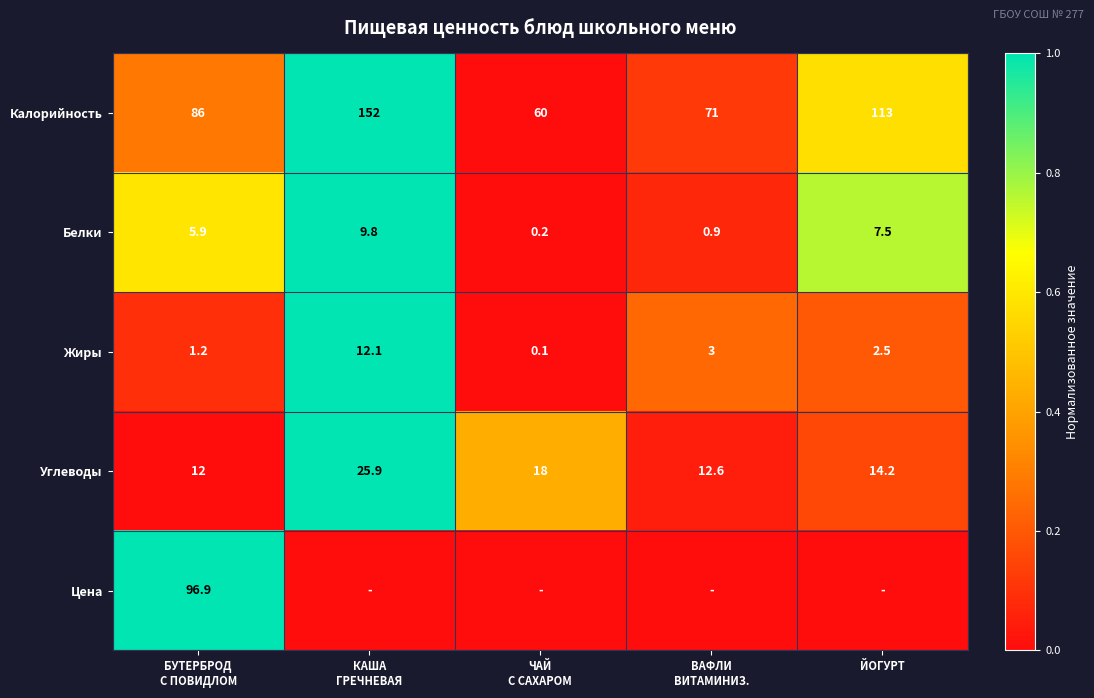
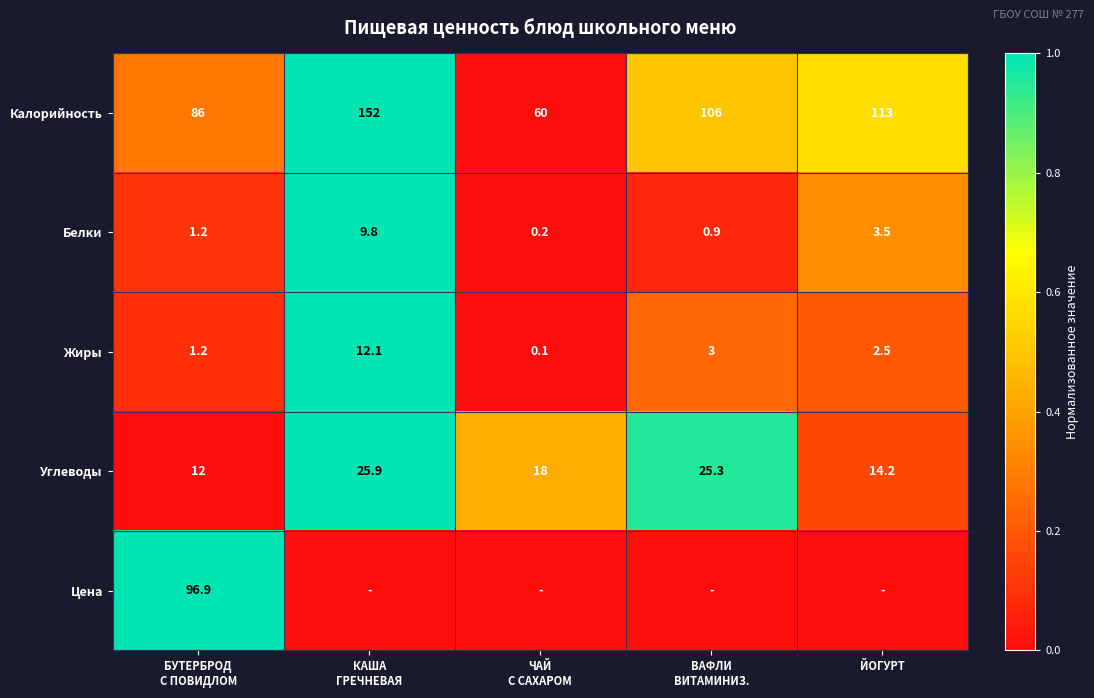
Калорийность, ВАФЛИ ВИТАМИНИЗ.: 71 -> 106
Белки, БУТЕРБРОД С ПОВИДЛОМ: 5.9 -> 1.2
Белки, ЙОГУРТ: 7.5 -> 3.5
Углеводы, ВАФЛИ ВИТАМИНИЗ.: 12.6 -> 25.3
